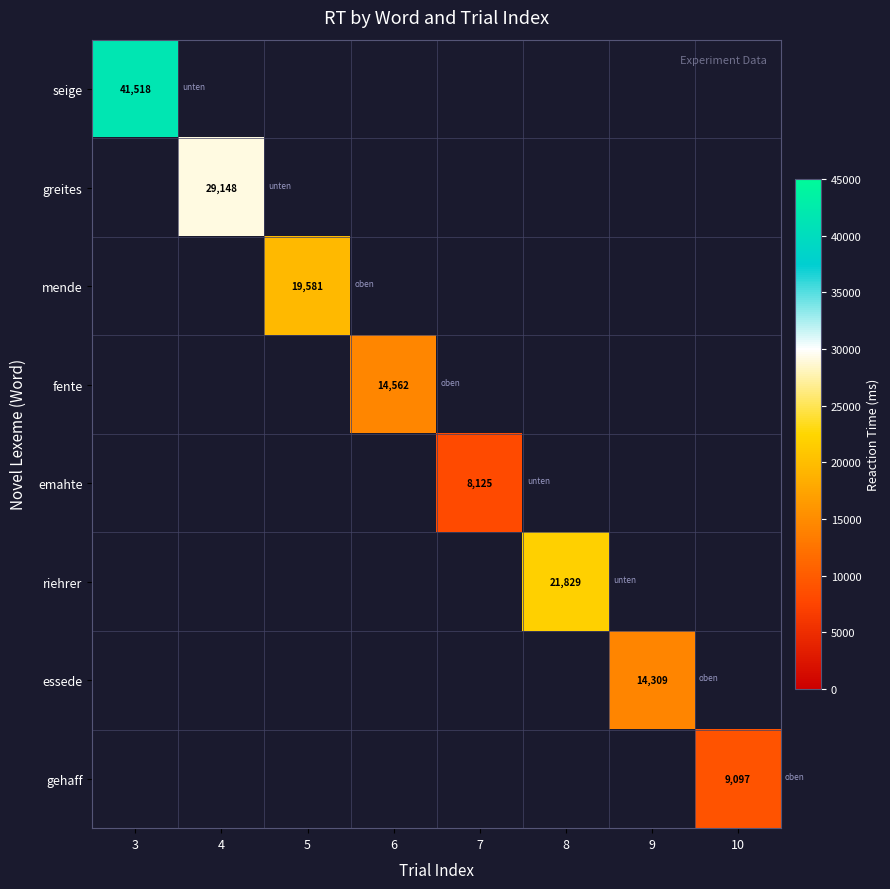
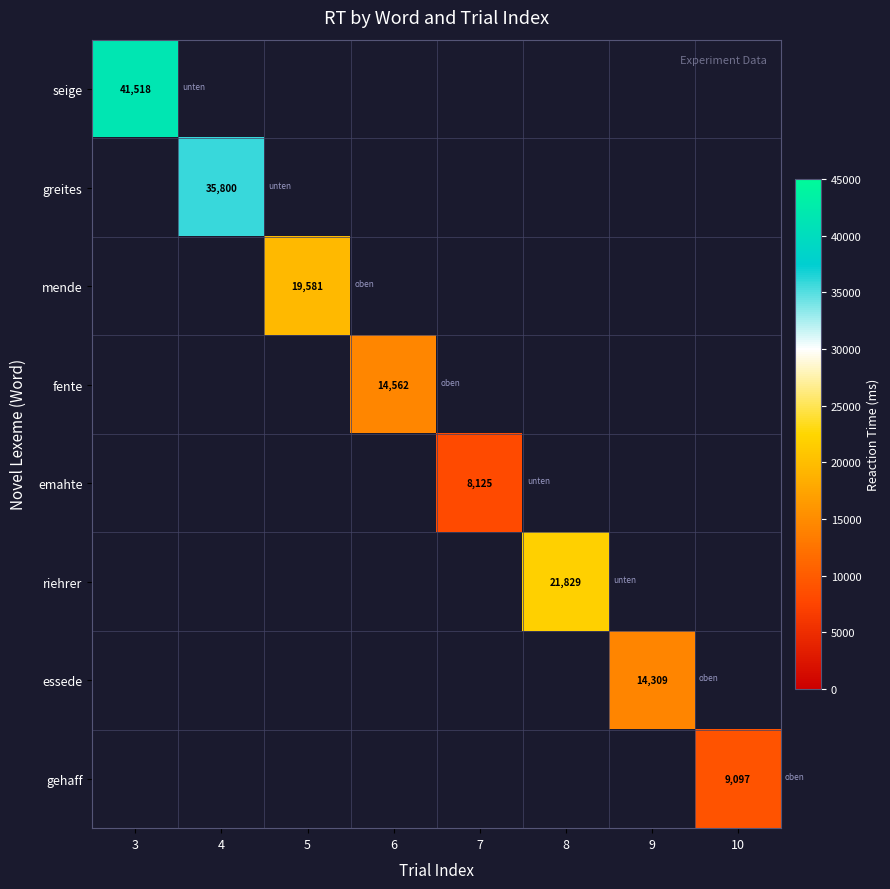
greites, 4: 29,148 -> 35,800
